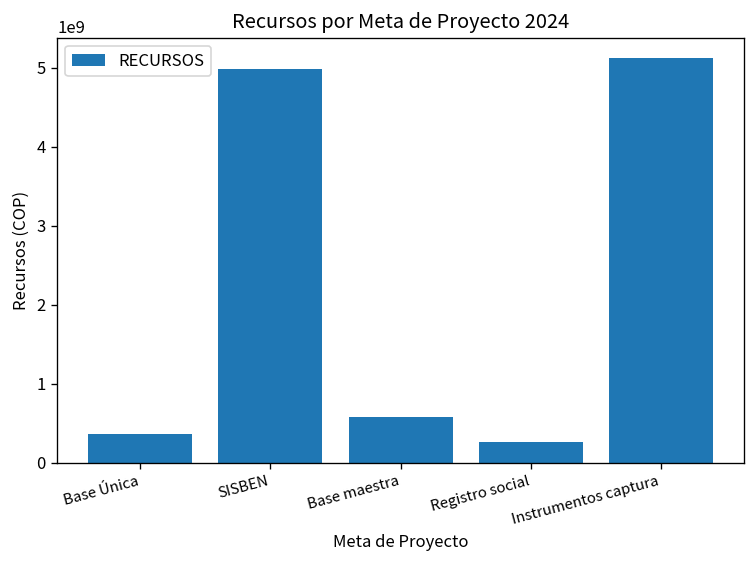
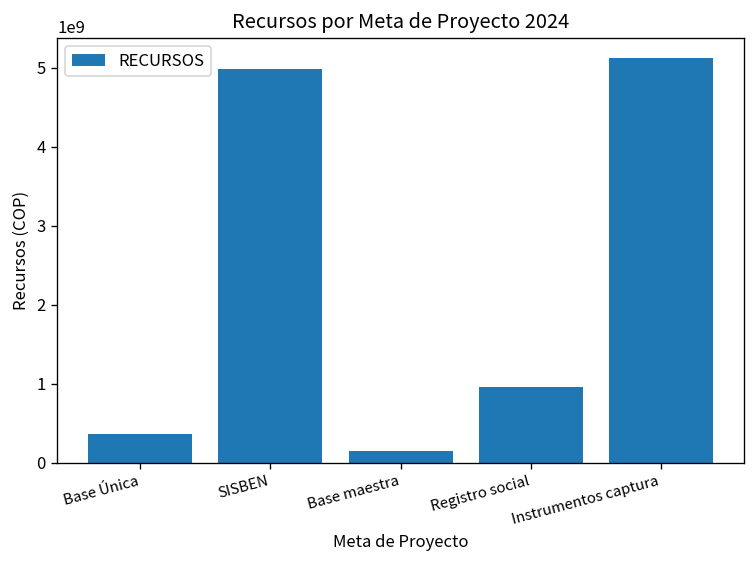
Base maestra: 600000000 -> 100000000
Registro social: 300000000 -> 1000000000
